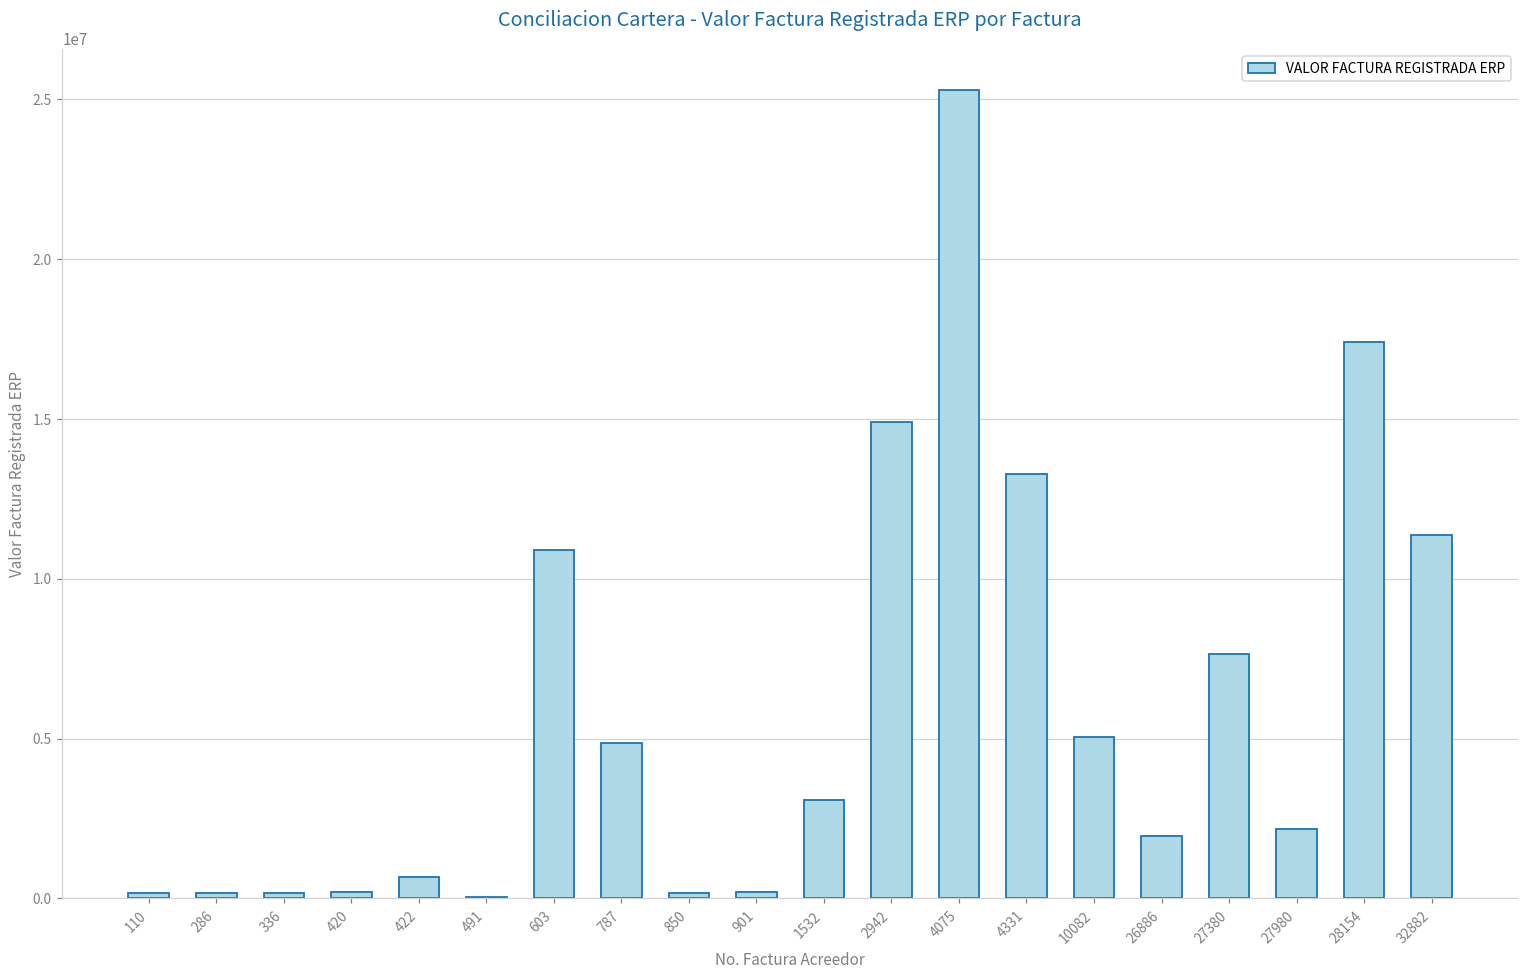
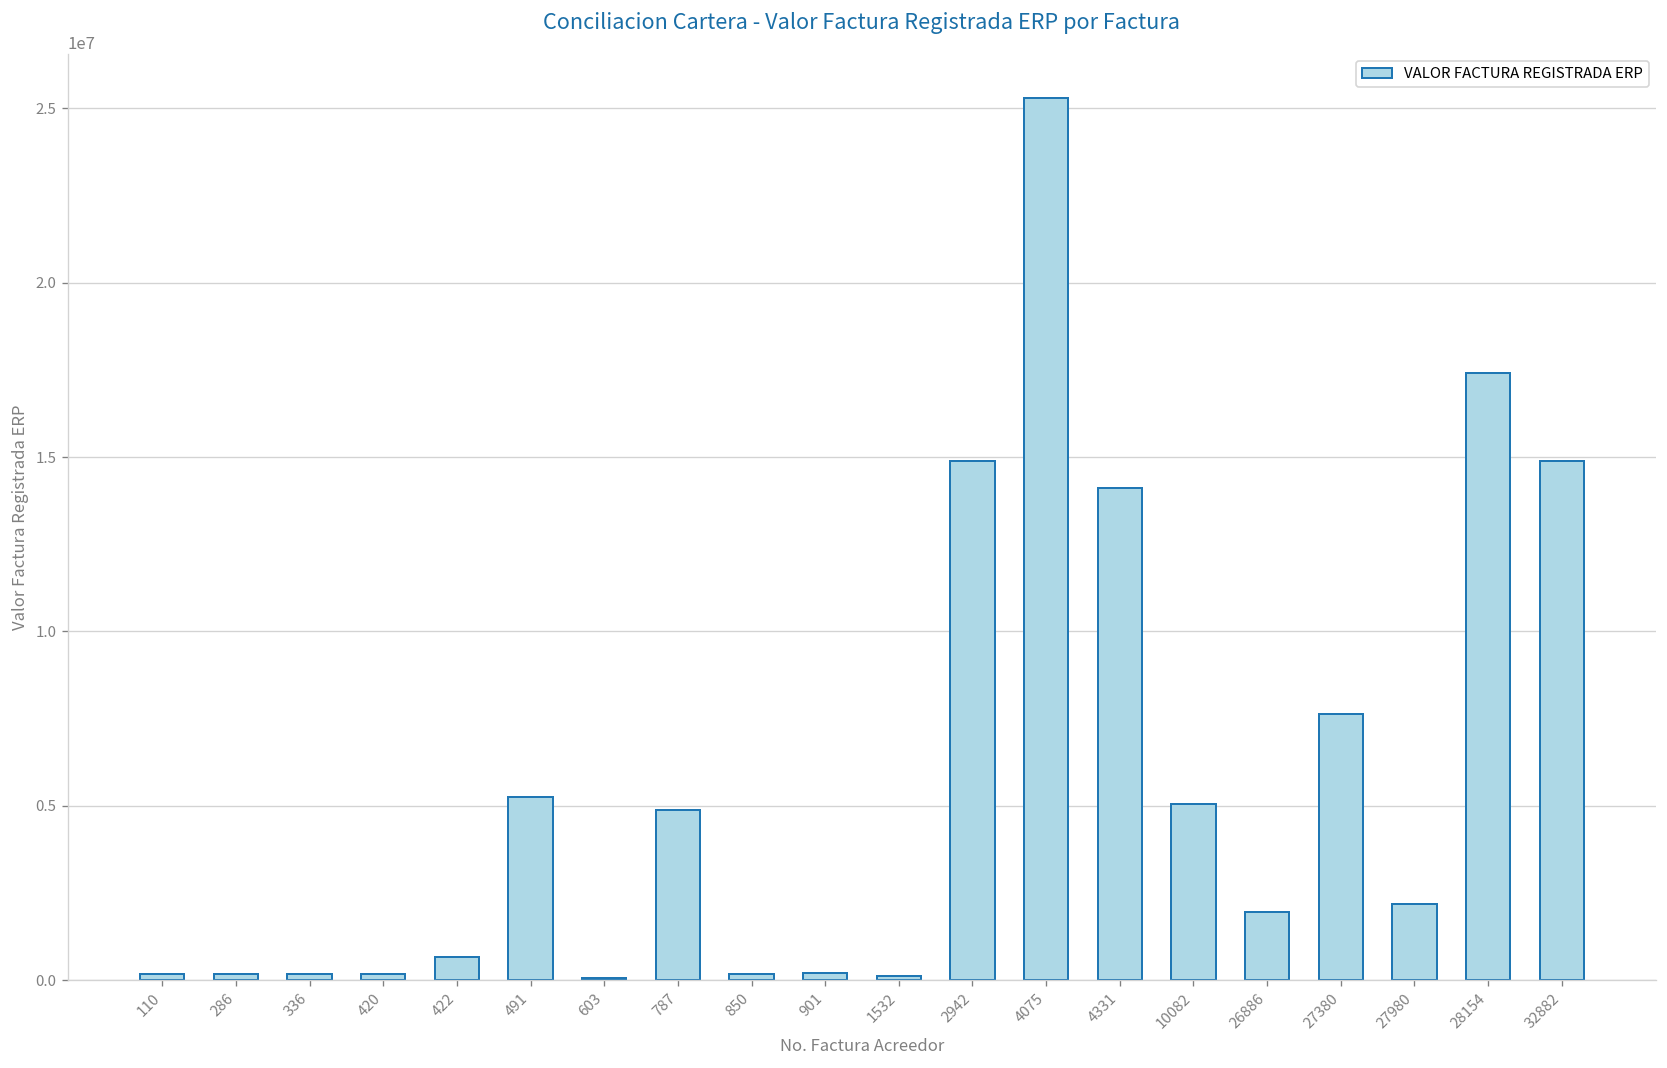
491: 100000 -> 5300000
603: 10900000 -> 100000
1532: 3100000 -> 100000
4331: 13300000 -> 14100000
32882: 11400000 -> 14900000
